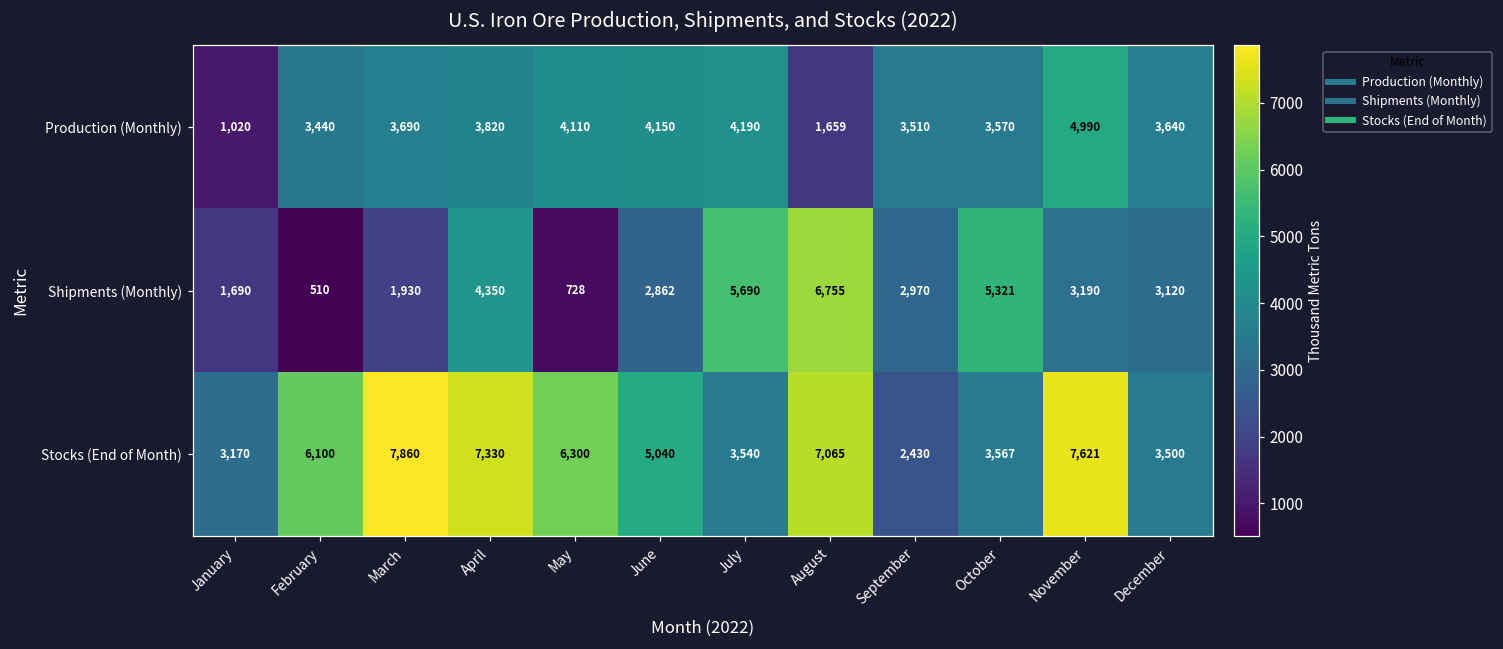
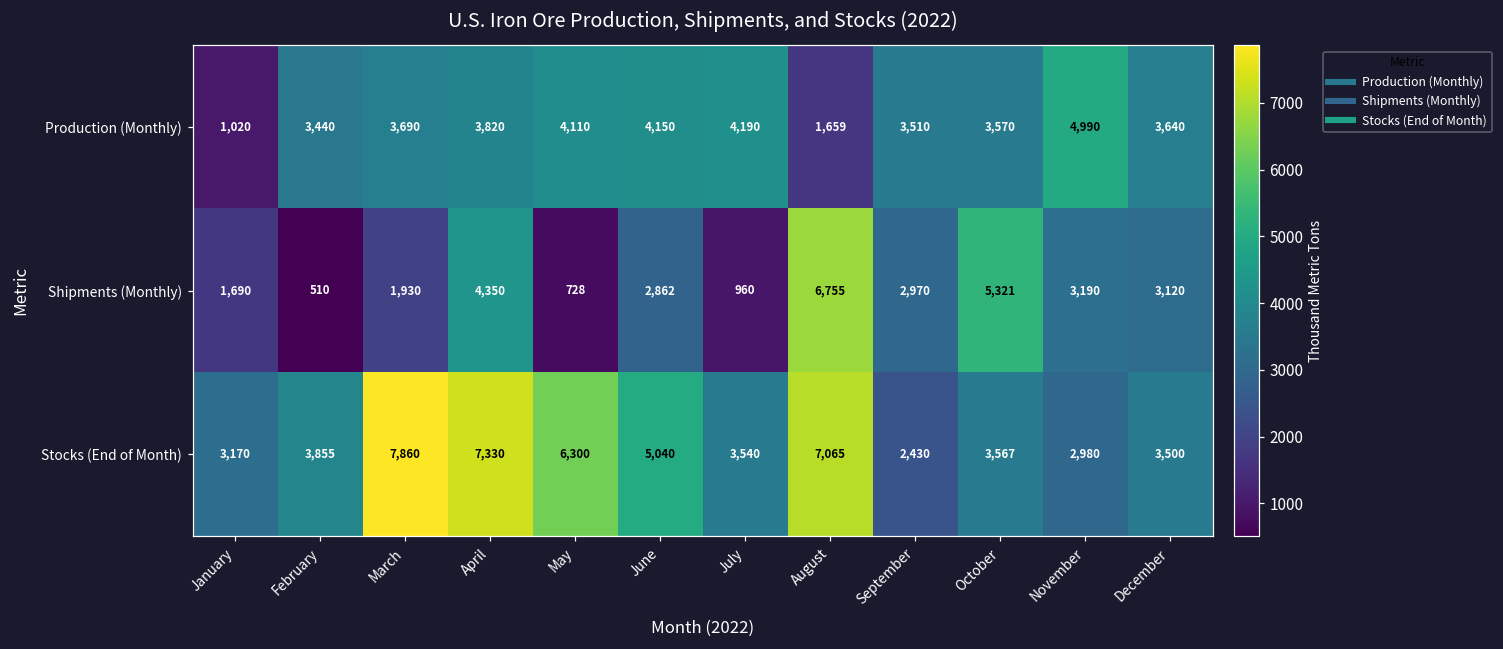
Shipments (Monthly), July: 5,690 -> 960
Stocks (End of Month), February: 6,100 -> 3,855
Stocks (End of Month), November: 7,621 -> 2,980
